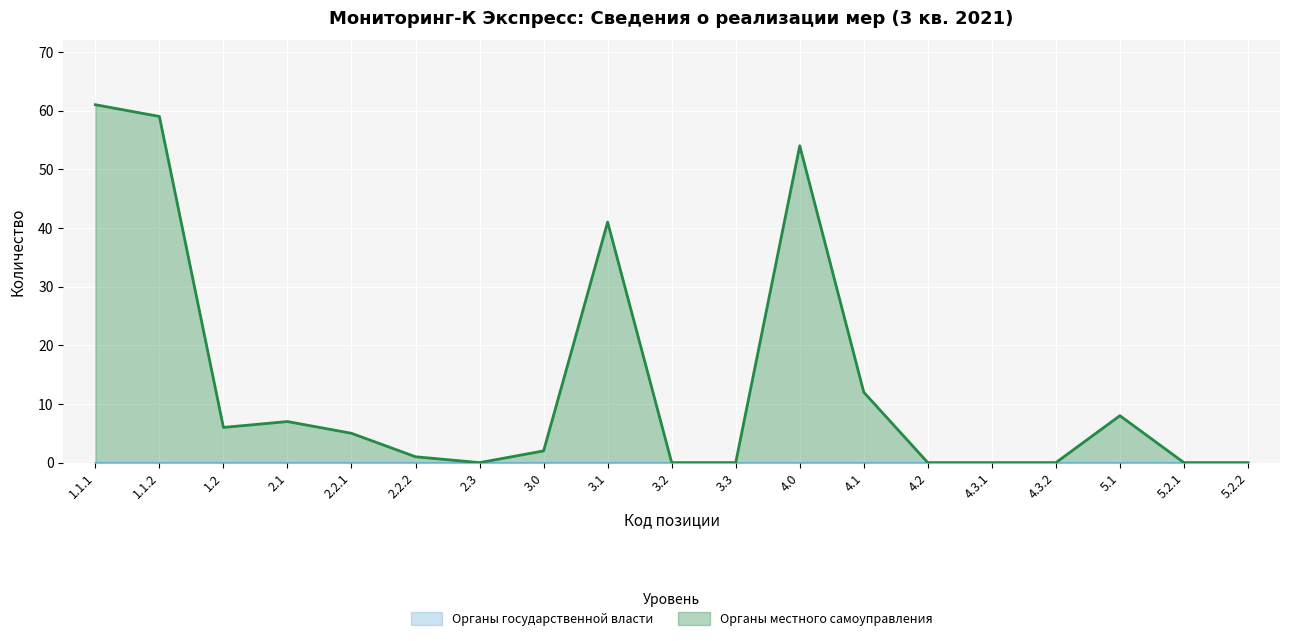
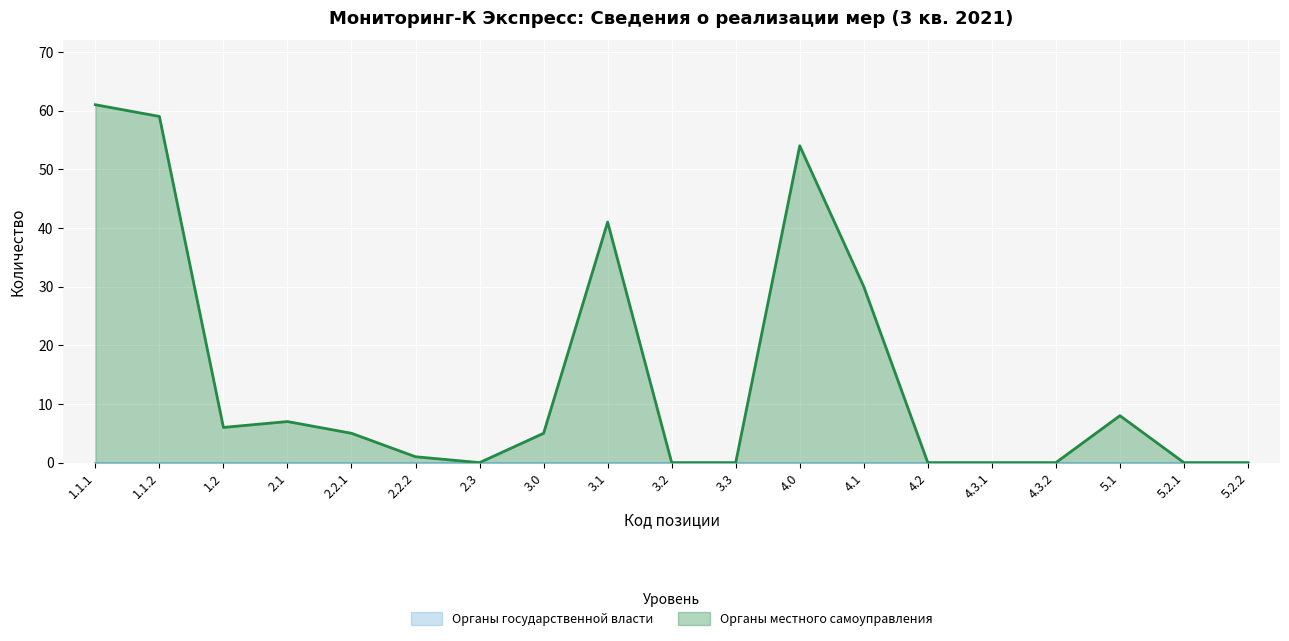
Органы местного самоуправления, 3.0: 2 -> 5
Органы местного самоуправления, 4.1: 12 -> 30
